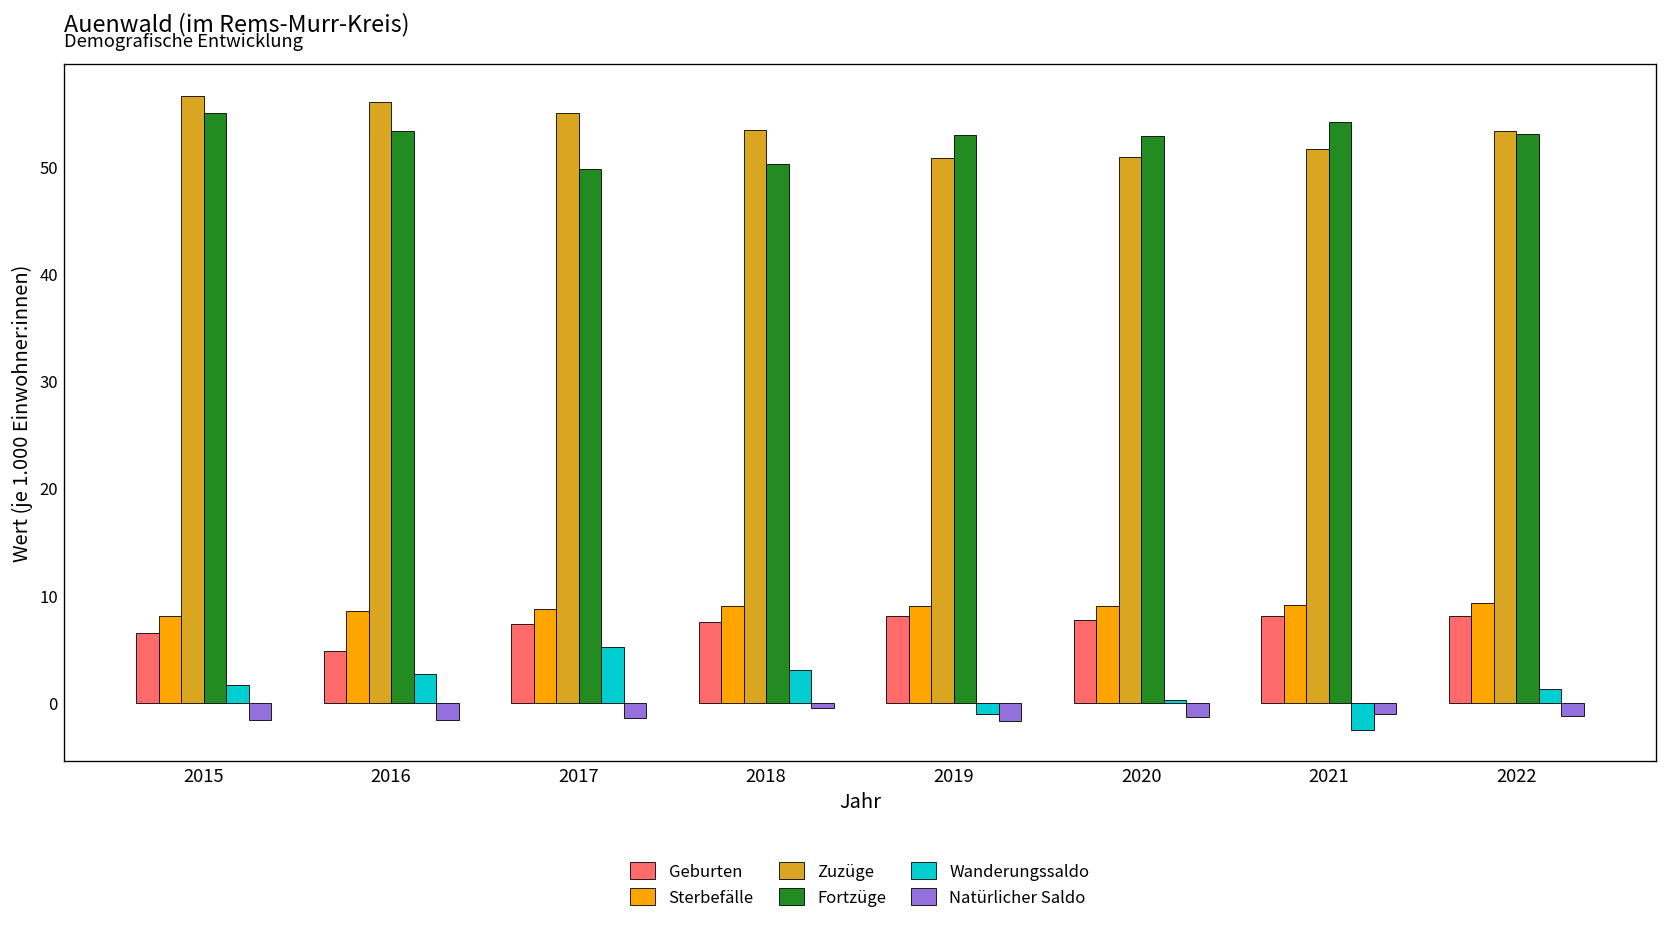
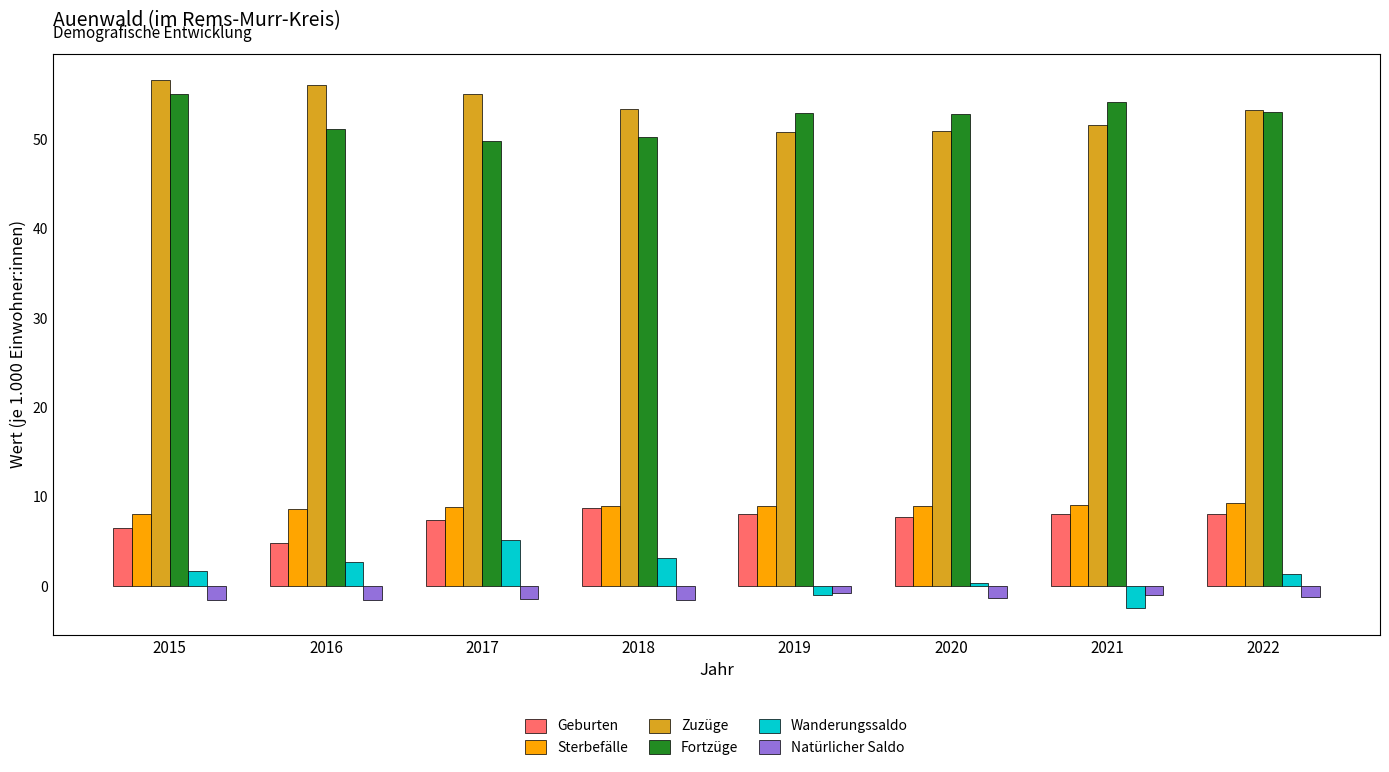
Fortzüge, 2016: 53 -> 51
Geburten, 2018: 8 -> 9
Natürlicher Saldo, 2018: -1 -> -2
Natürlicher Saldo, 2019: -2 -> -1
